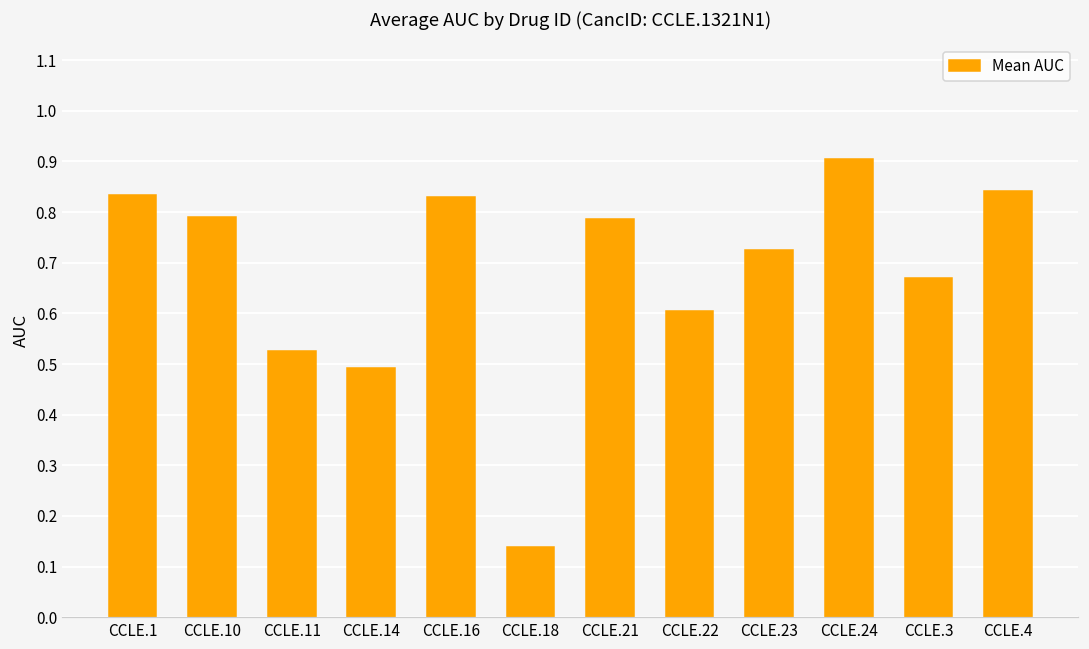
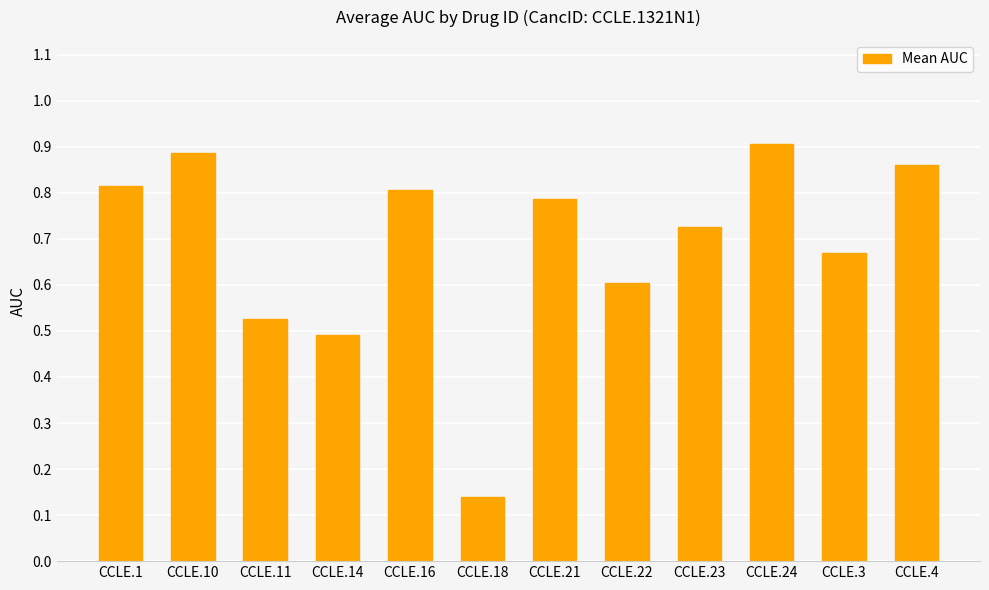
CCLE.1: 0.83 -> 0.81
CCLE.10: 0.79 -> 0.89
CCLE.16: 0.83 -> 0.81
CCLE.4: 0.84 -> 0.86
